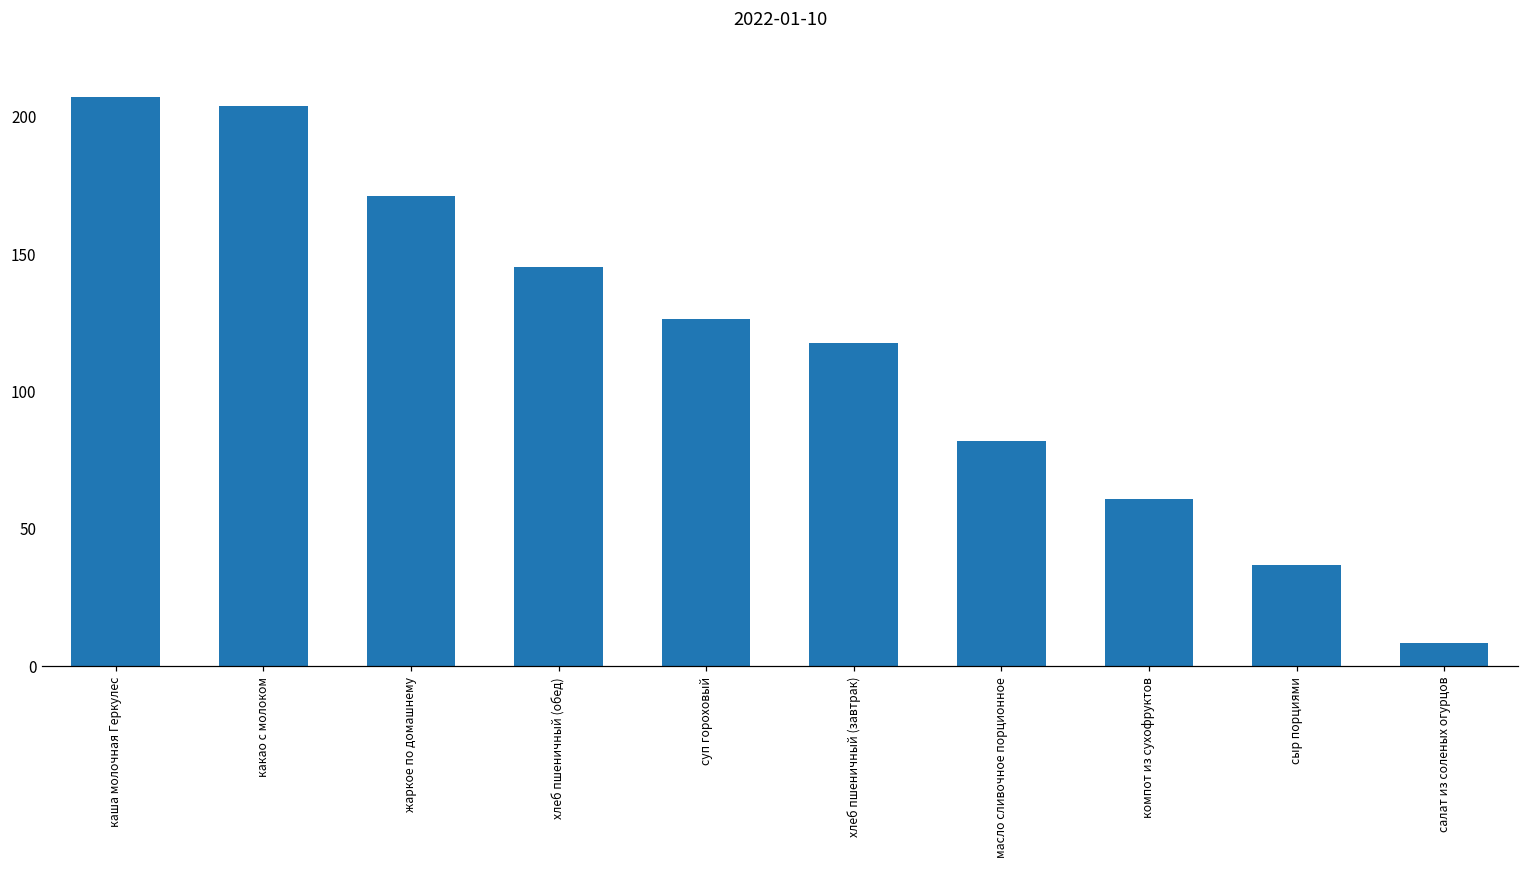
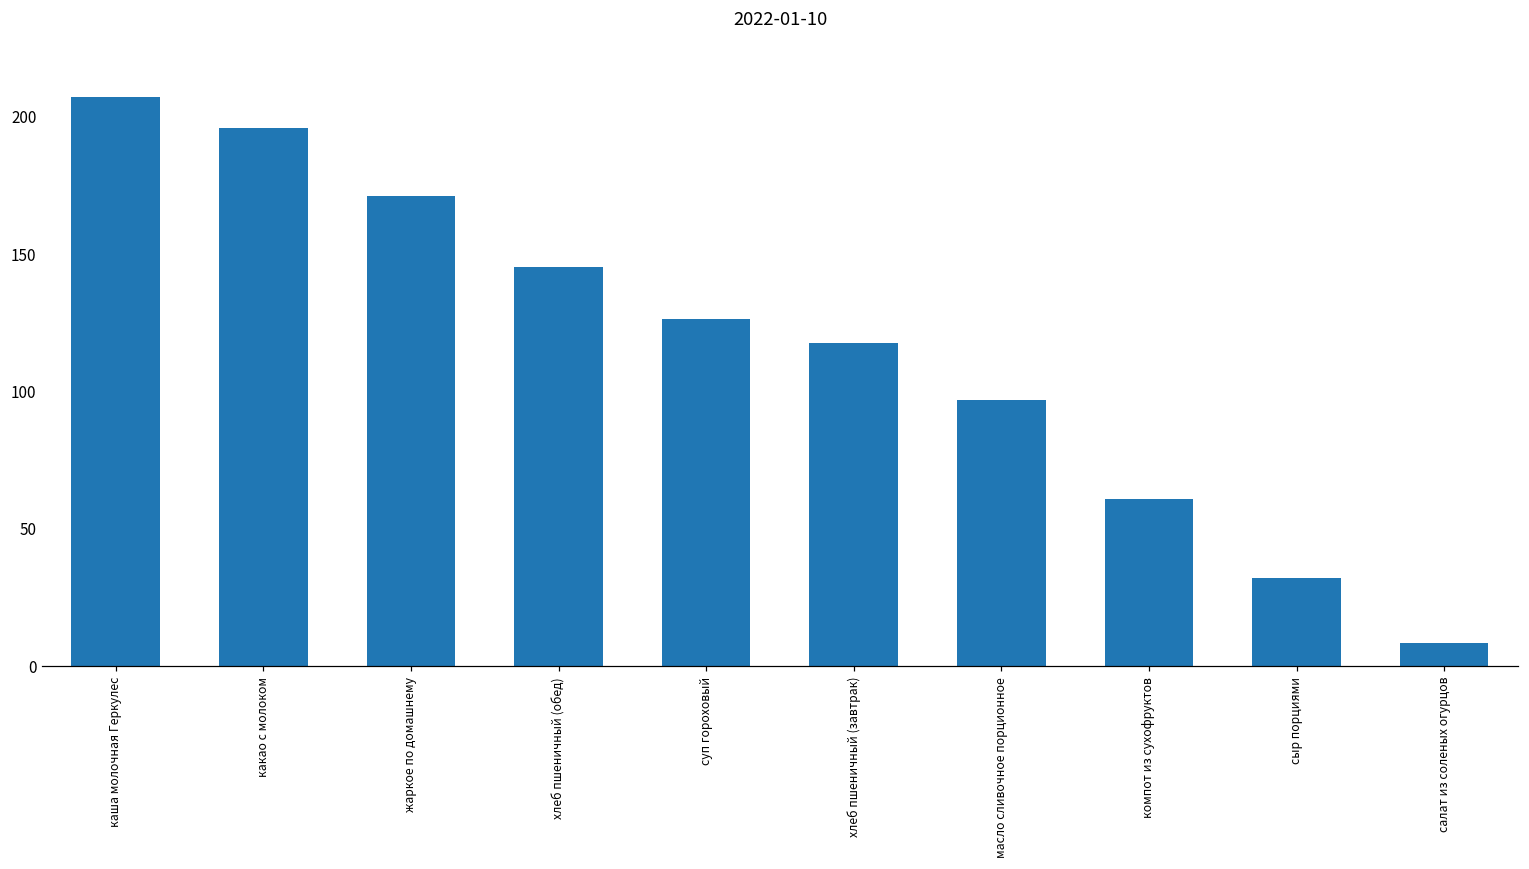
какао с молоком: 204 -> 196
масло сливочное порционное: 82 -> 97
сыр порциями: 37 -> 32
